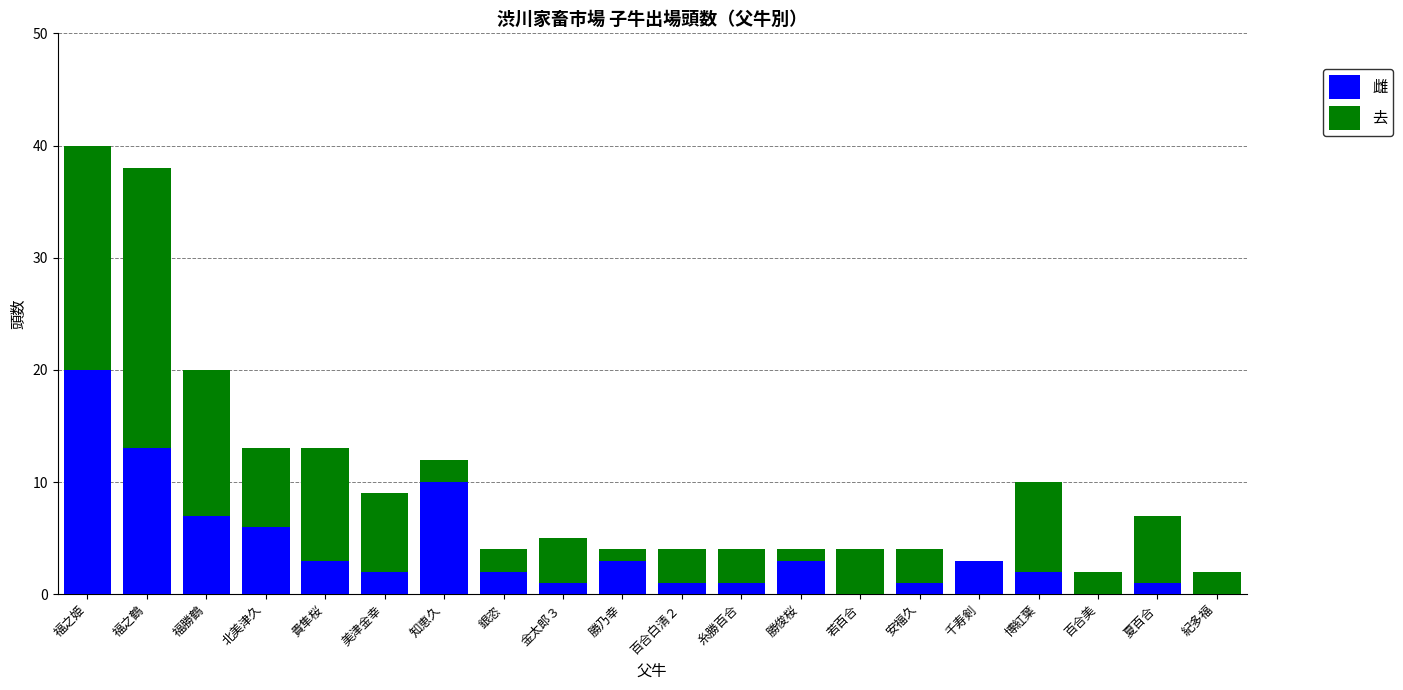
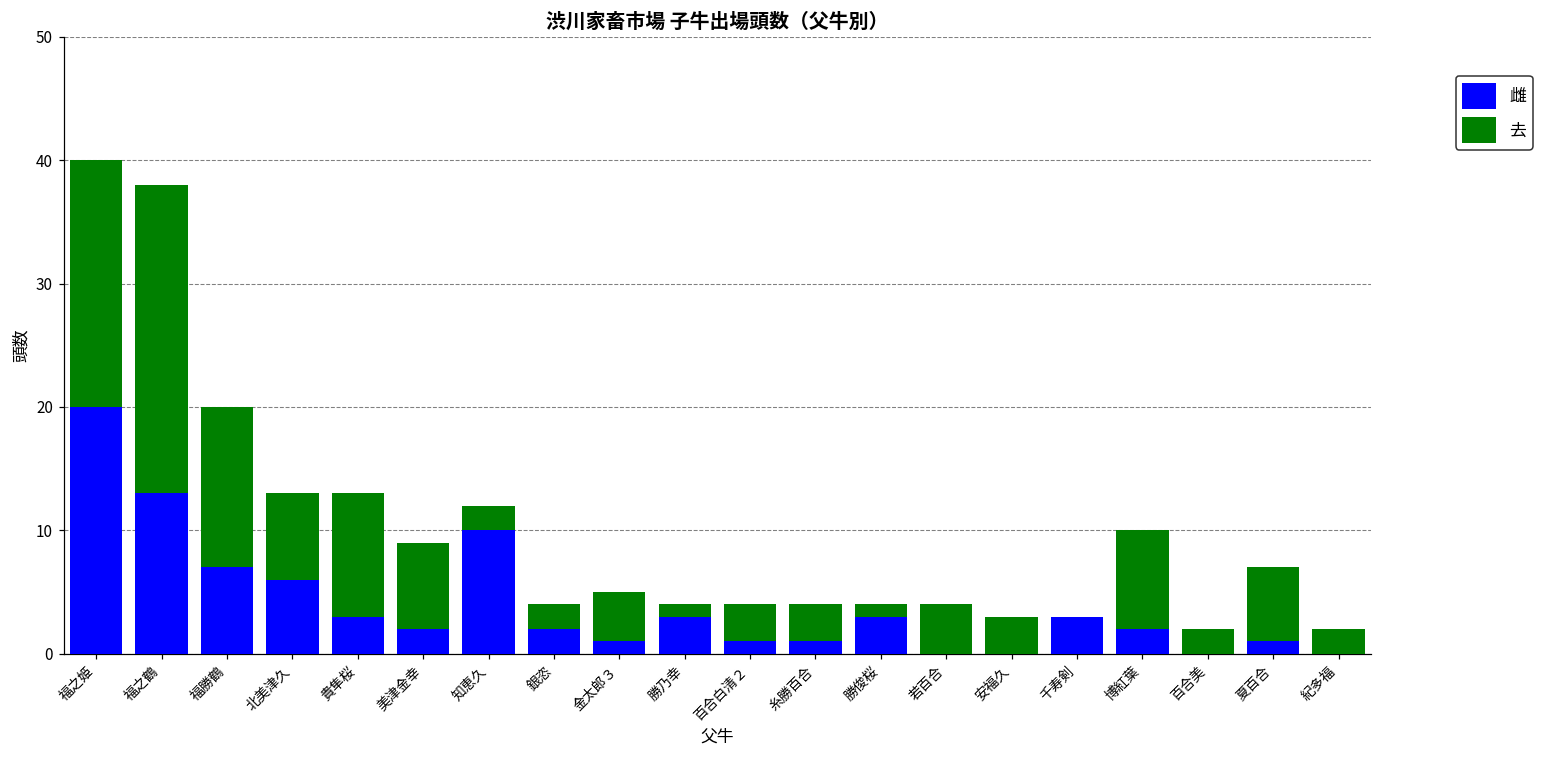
雌, 安福久: 1 -> 0
